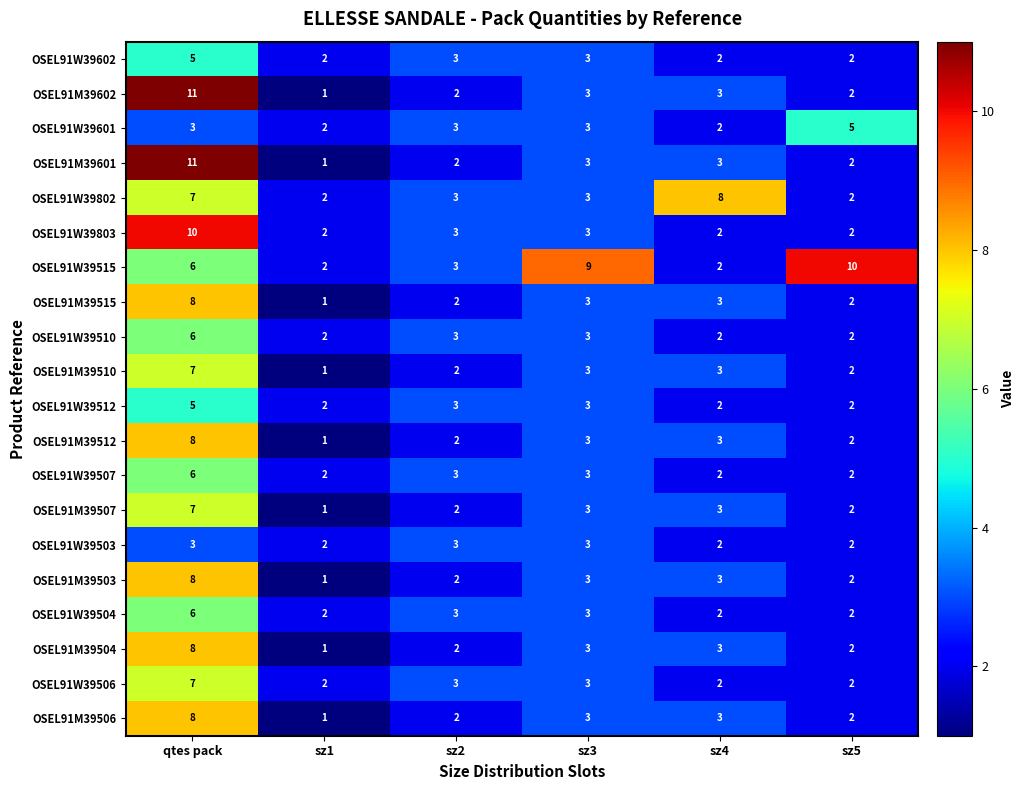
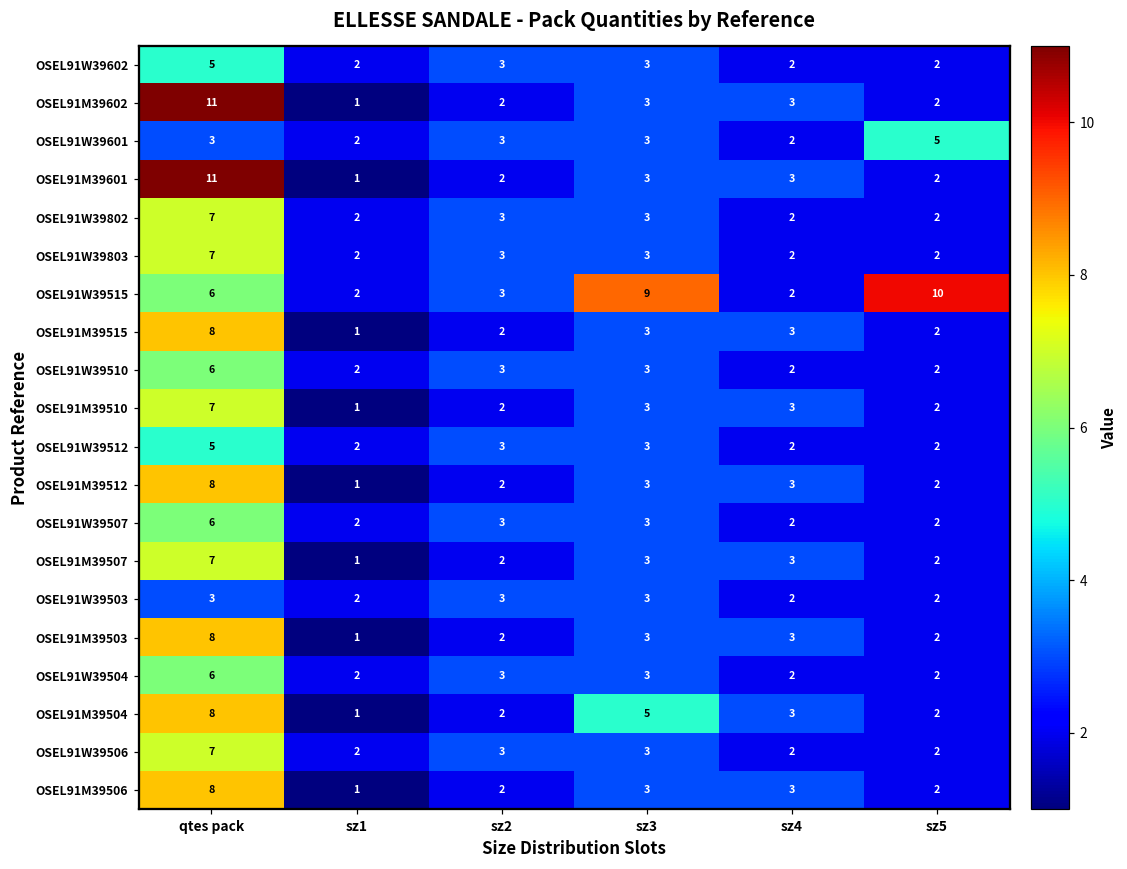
OSEL91W39802, sz4: 8 -> 2
OSEL91W39803, qtes pack: 10 -> 7
OSEL91M39504, sz3: 3 -> 5
